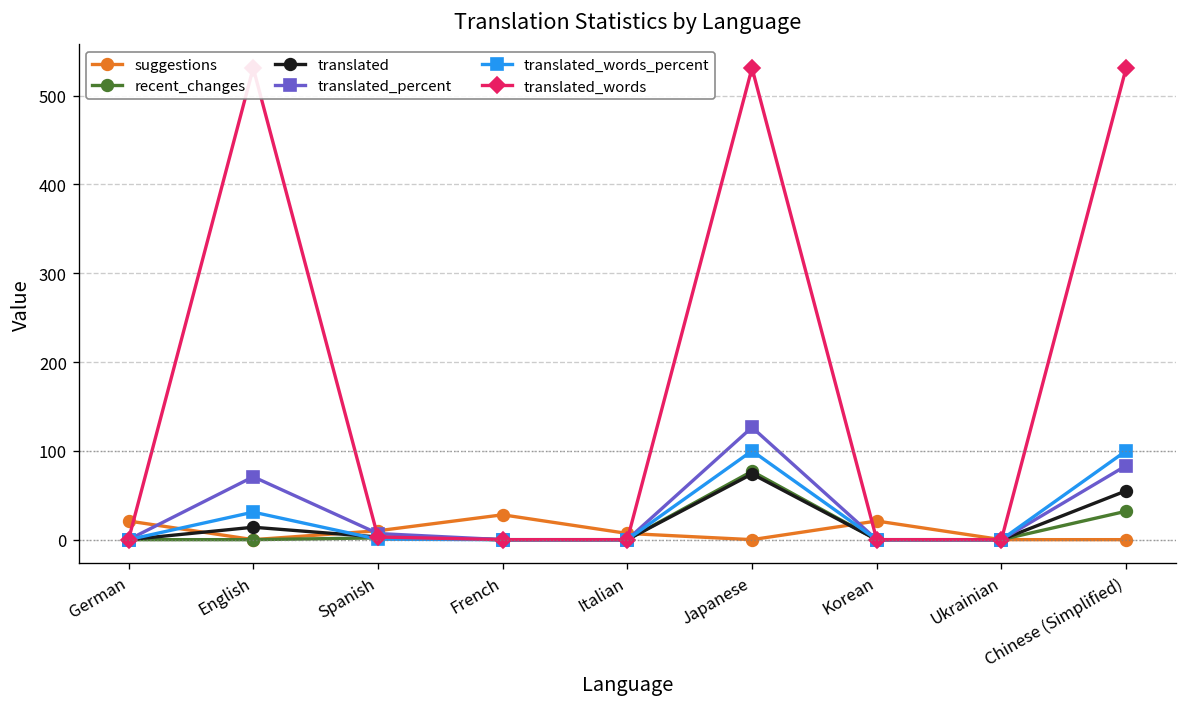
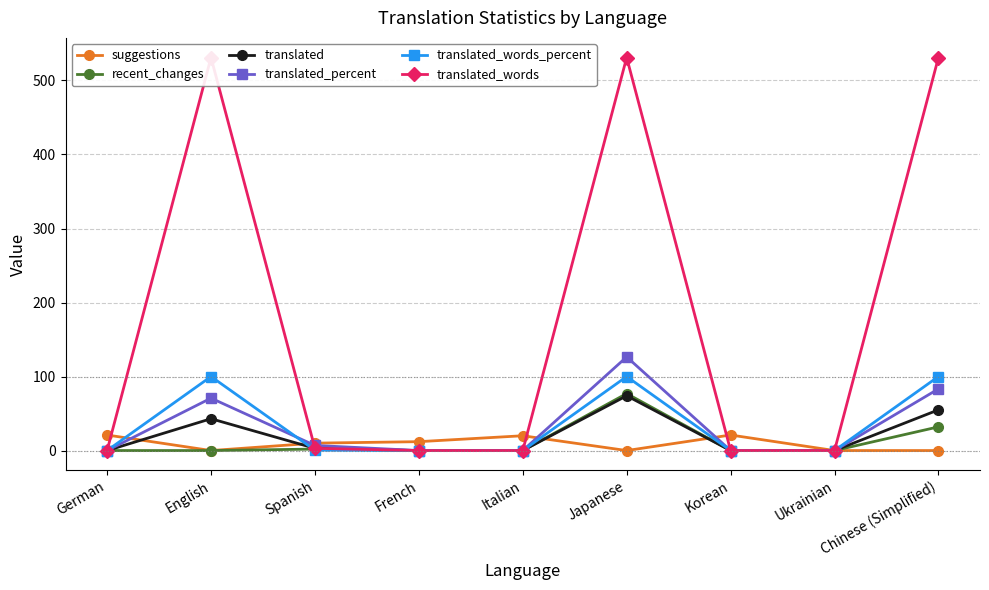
translated, English: 10 -> 40
translated_words_percent, English: 30 -> 100
suggestions, French: 30 -> 10
suggestions, Italian: 10 -> 20
